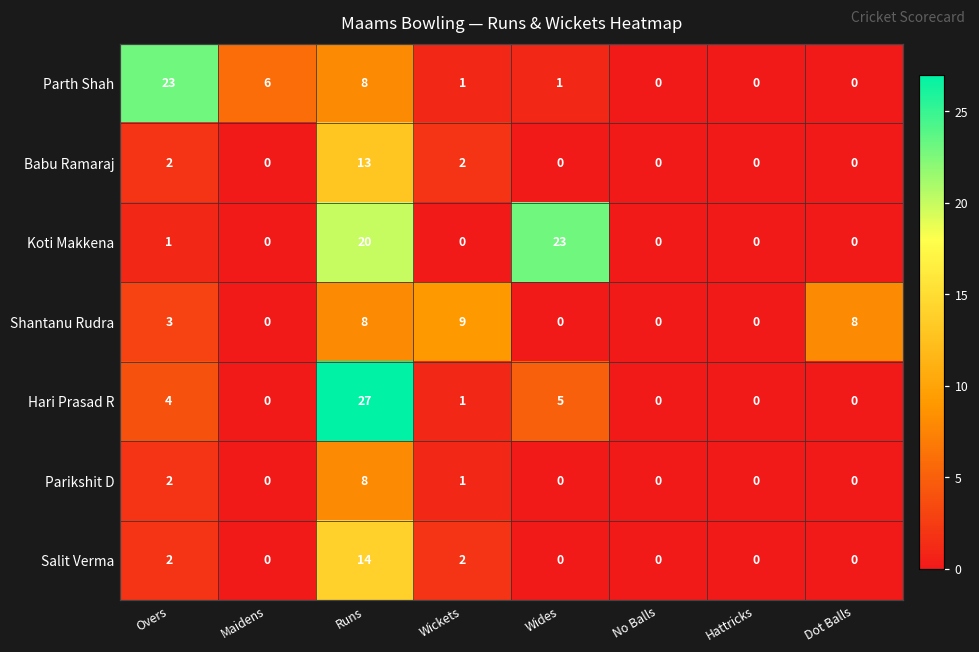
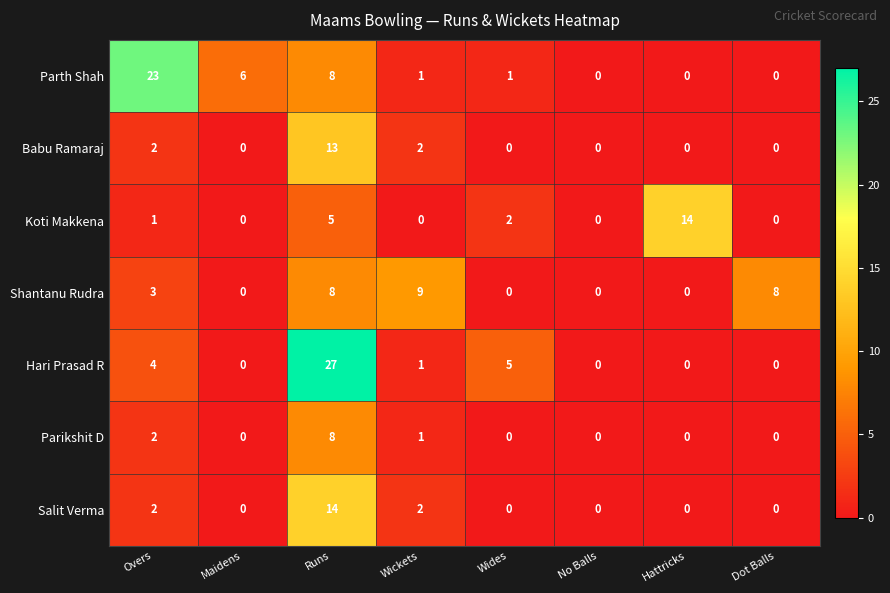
Koti Makkena, Runs: 20 -> 5
Koti Makkena, Wides: 23 -> 2
Koti Makkena, Hattricks: 0 -> 14
